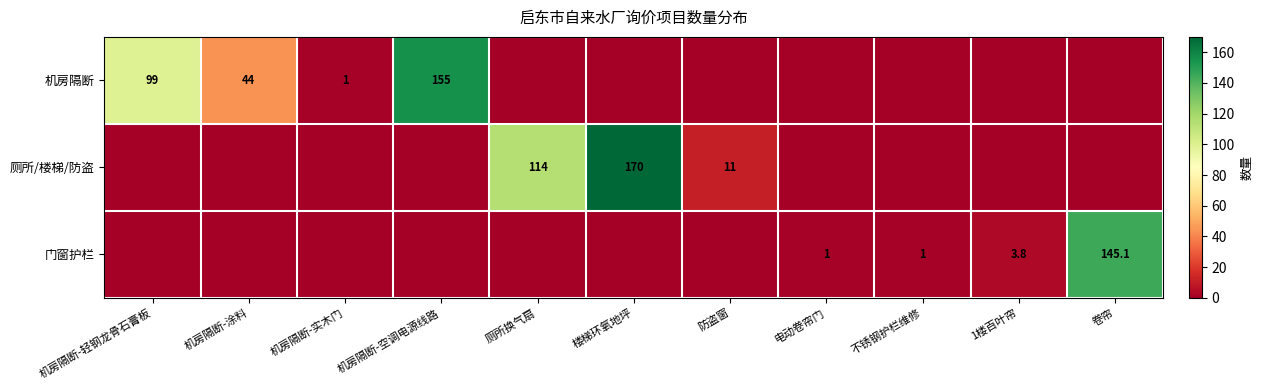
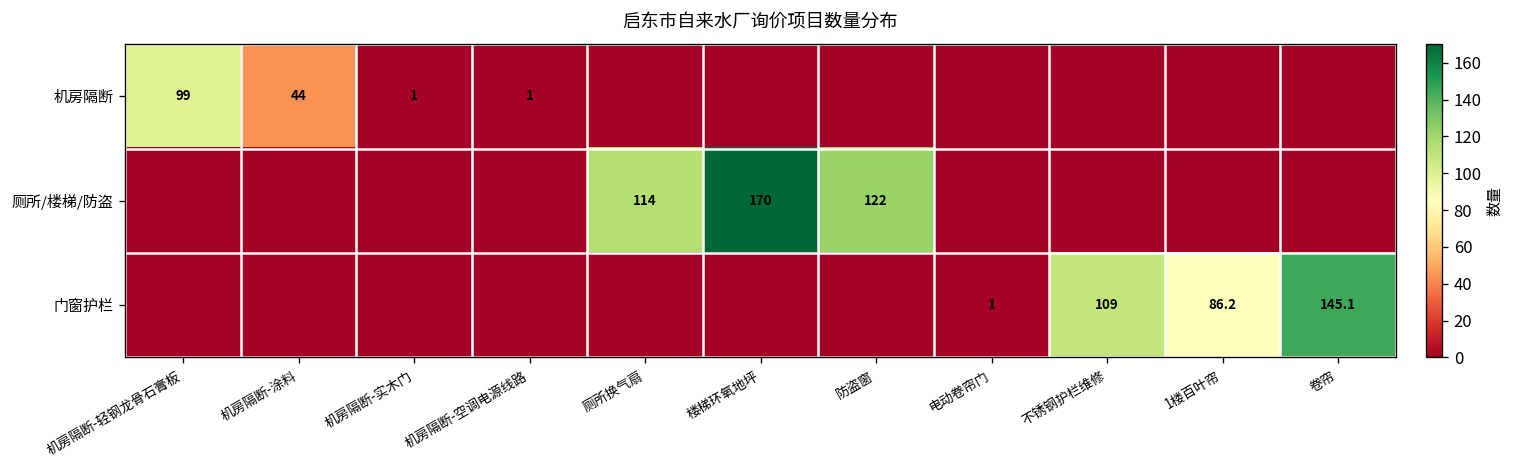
机房隔断, 机房隔断-空调电源线路: 155 -> 1
厕所/楼梯/防盗, 防盗窗: 11 -> 122
门窗护栏, 不锈钢护栏维修: 1 -> 109
门窗护栏, 1楼百叶帘: 3.8 -> 86.2
